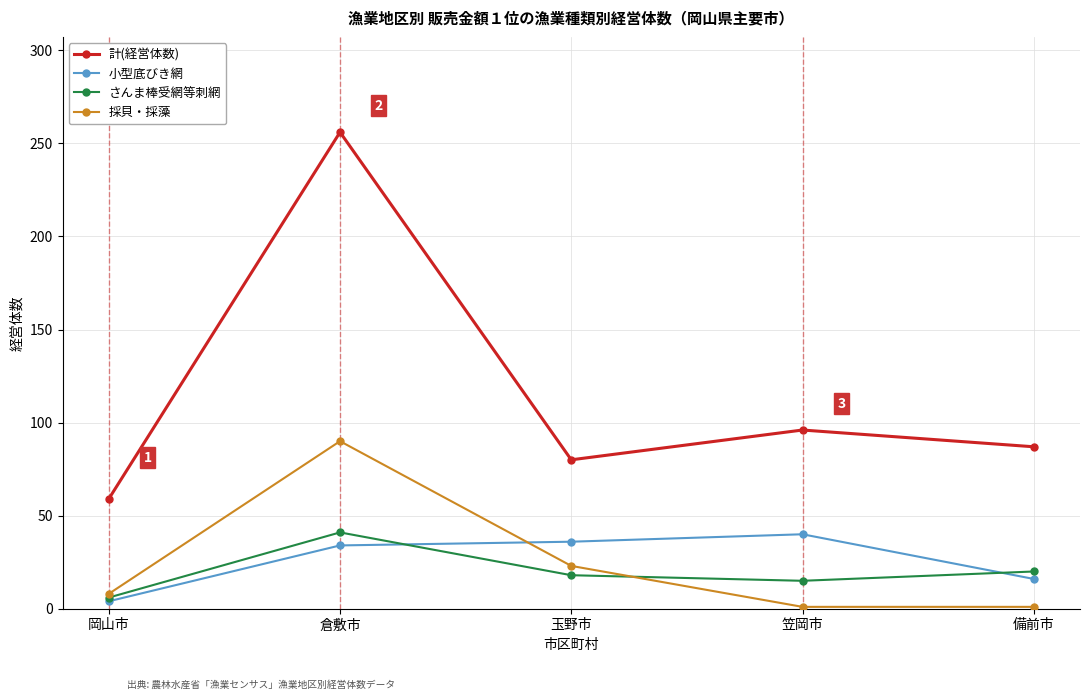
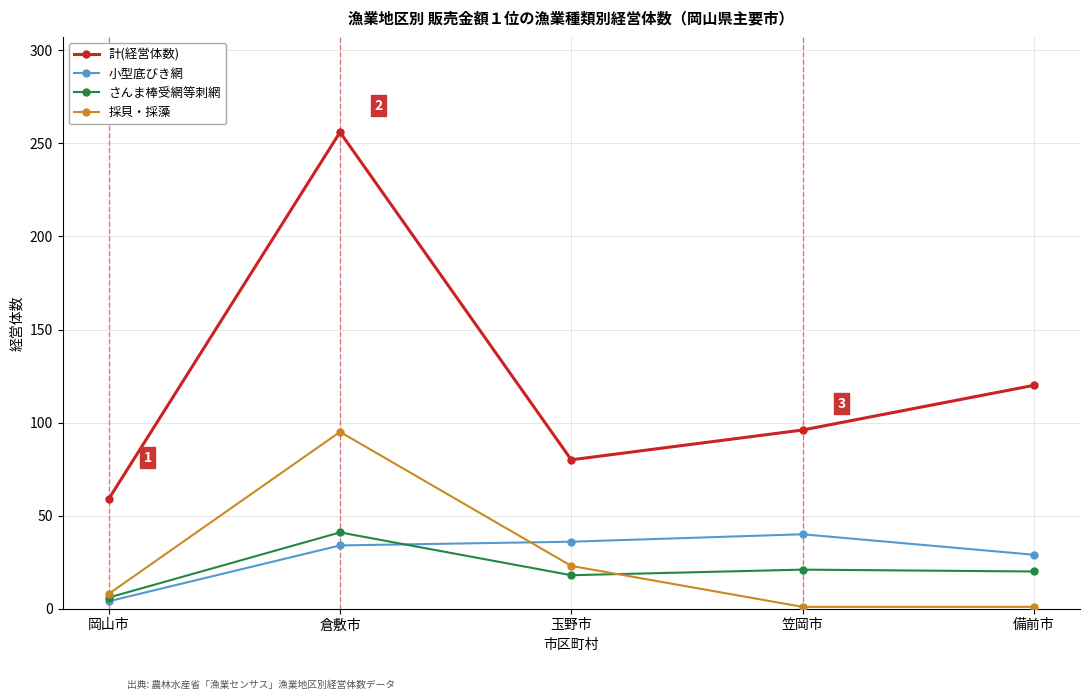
採貝・採藻, 倉敷市: 90 -> 95
さんま棒受網等刺網, 笠岡市: 15 -> 21
計(経営体数), 備前市: 87 -> 120
小型底びき網, 備前市: 16 -> 29
